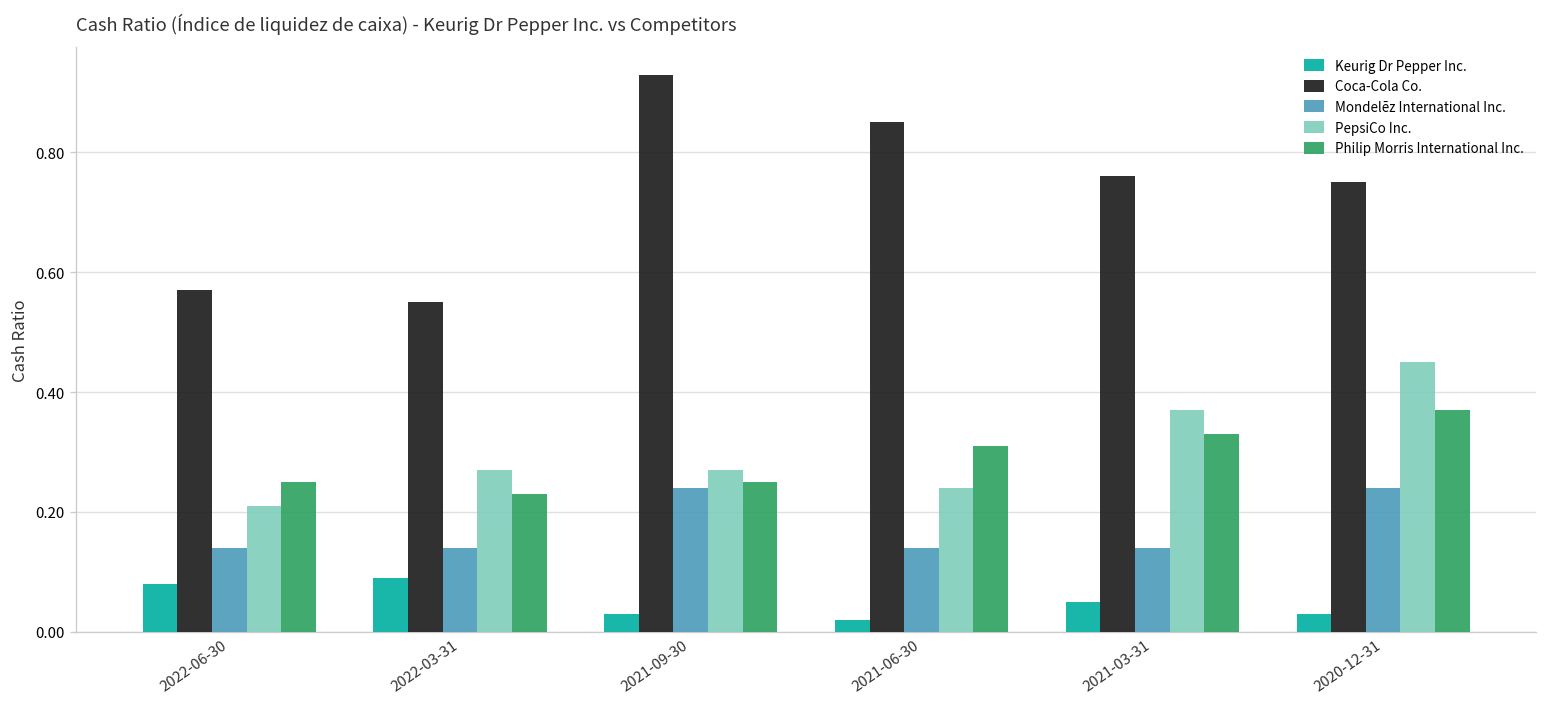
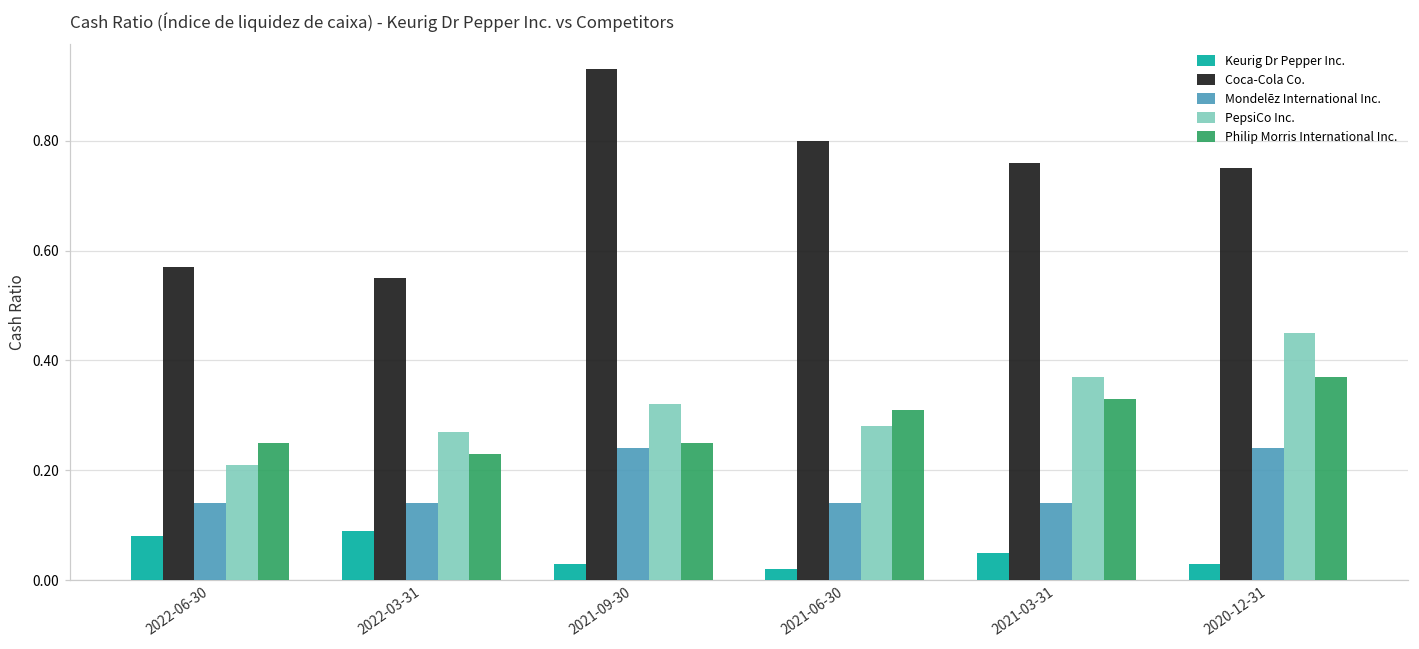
PepsiCo Inc., 2021-09-30: 0.27 -> 0.32
Coca-Cola Co., 2021-06-30: 0.85 -> 0.80
PepsiCo Inc., 2021-06-30: 0.24 -> 0.28
